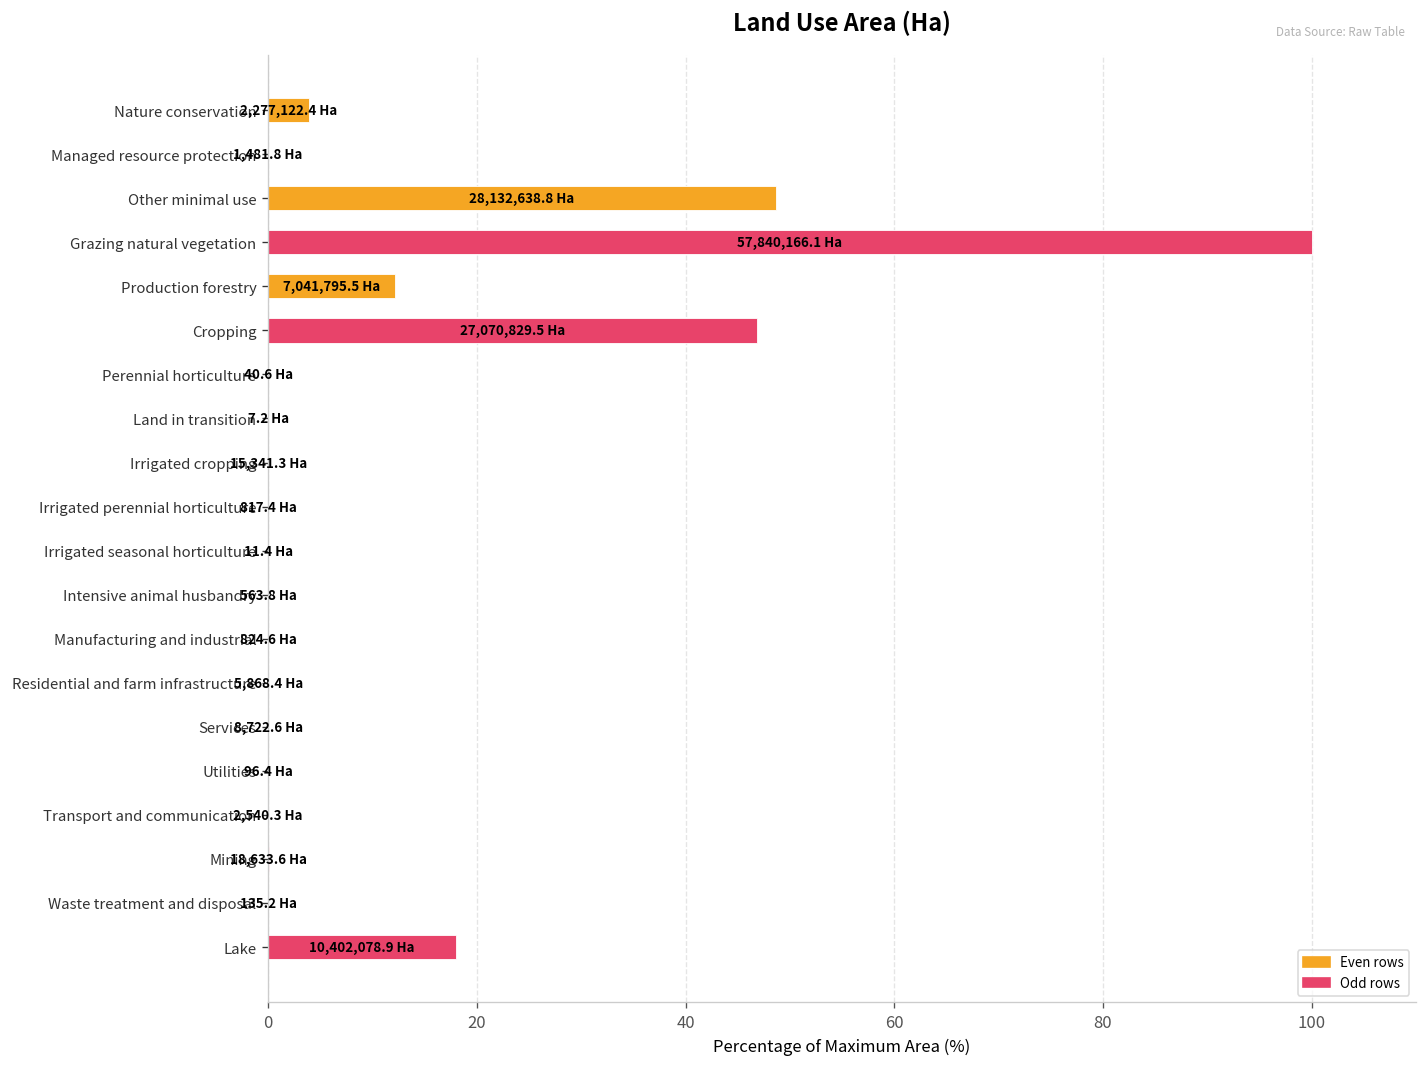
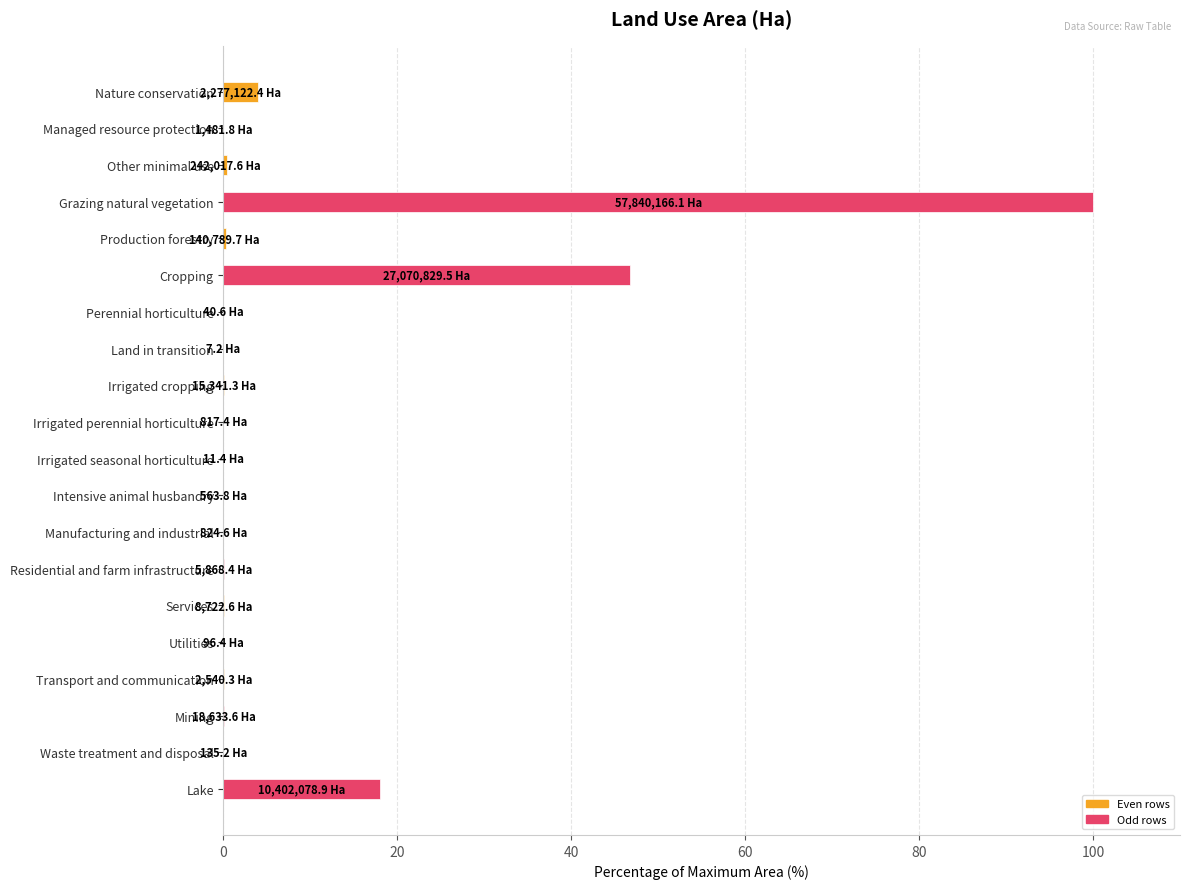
Other minimal use: 28,132,638.8 -> 242,017.6
Production forestry: 7,041,795.5 -> 140,789.7
